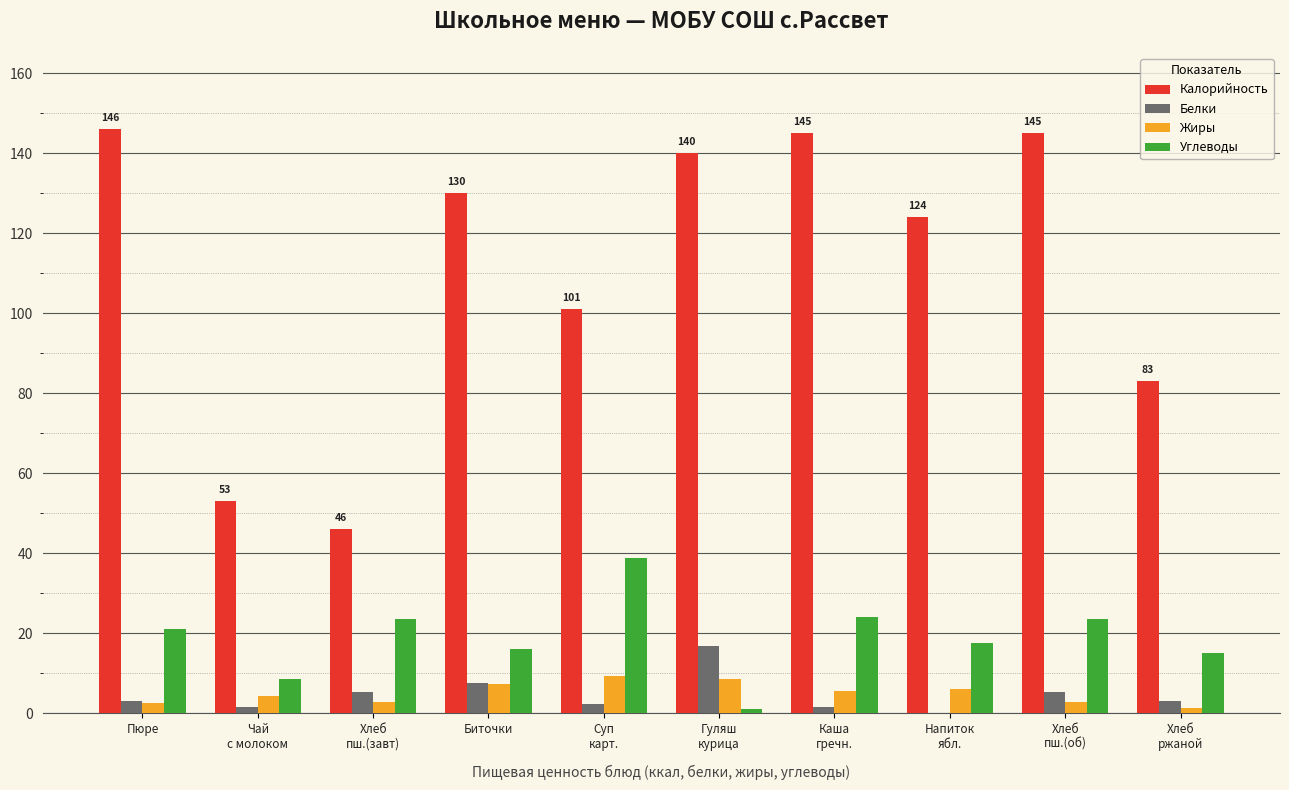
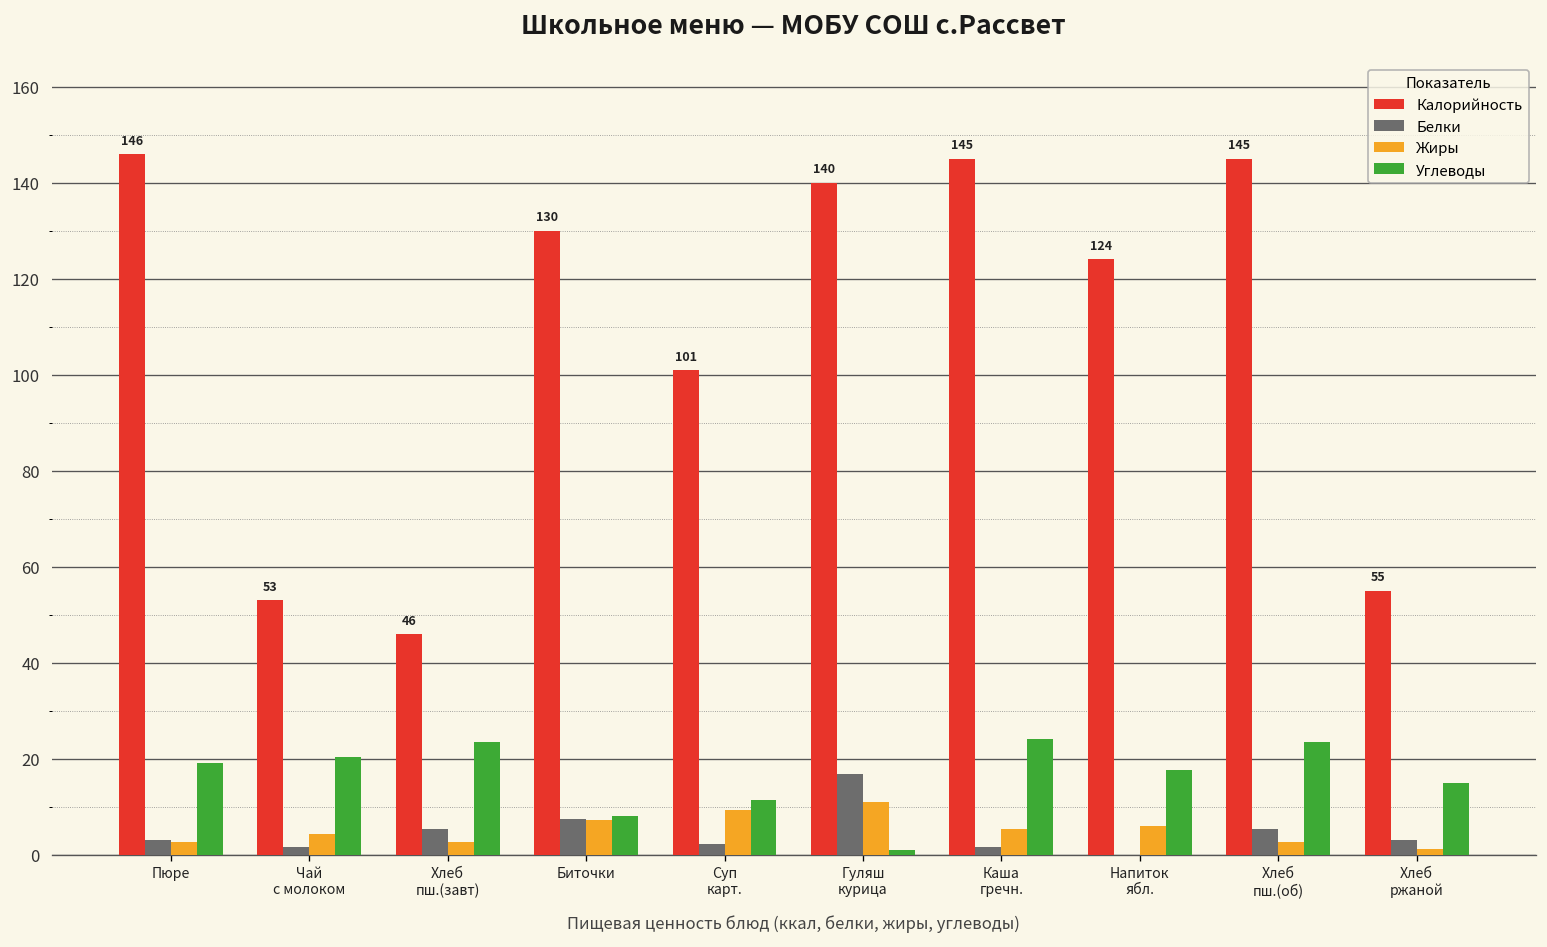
Углеводы, Пюре: 21 -> 19
Углеводы, Чай с молоком: 9 -> 20
Углеводы, Биточки: 16 -> 8
Углеводы, Суп карт.: 39 -> 11
Жиры, Гуляш курица: 9 -> 11
Калорийность, Хлеб ржаной: 83 -> 55
